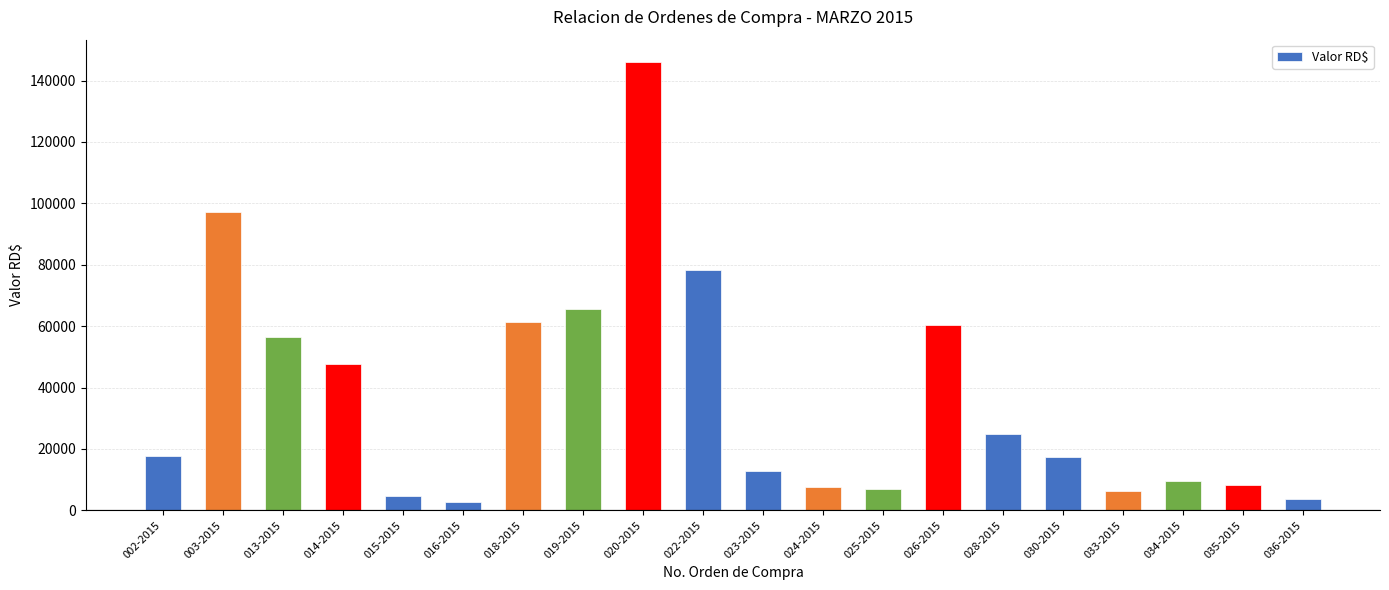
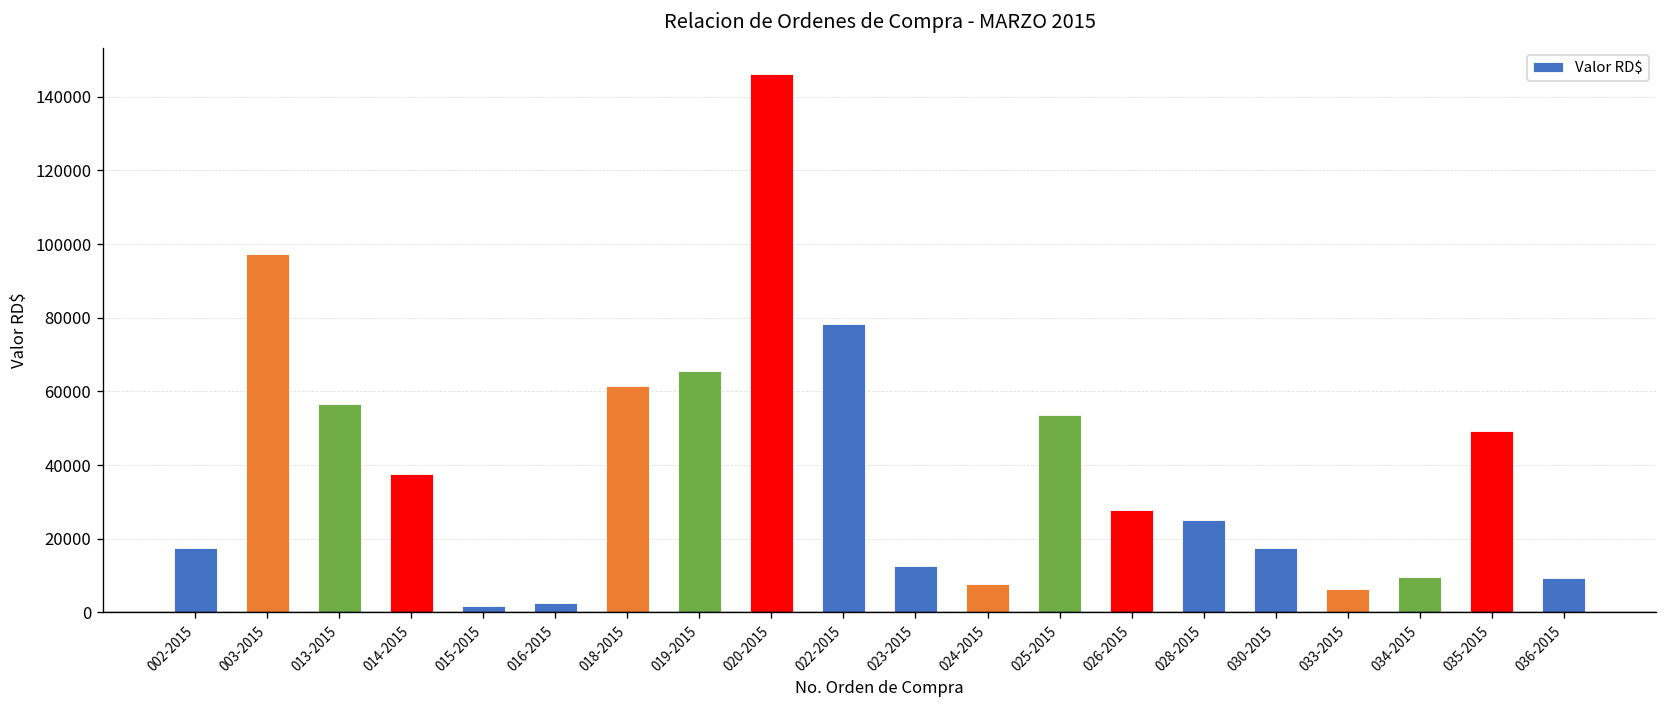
014-2015: 48000 -> 38000
015-2015: 5000 -> 2000
025-2015: 7000 -> 53000
026-2015: 60000 -> 28000
035-2015: 8000 -> 49000
036-2015: 4000 -> 9000
